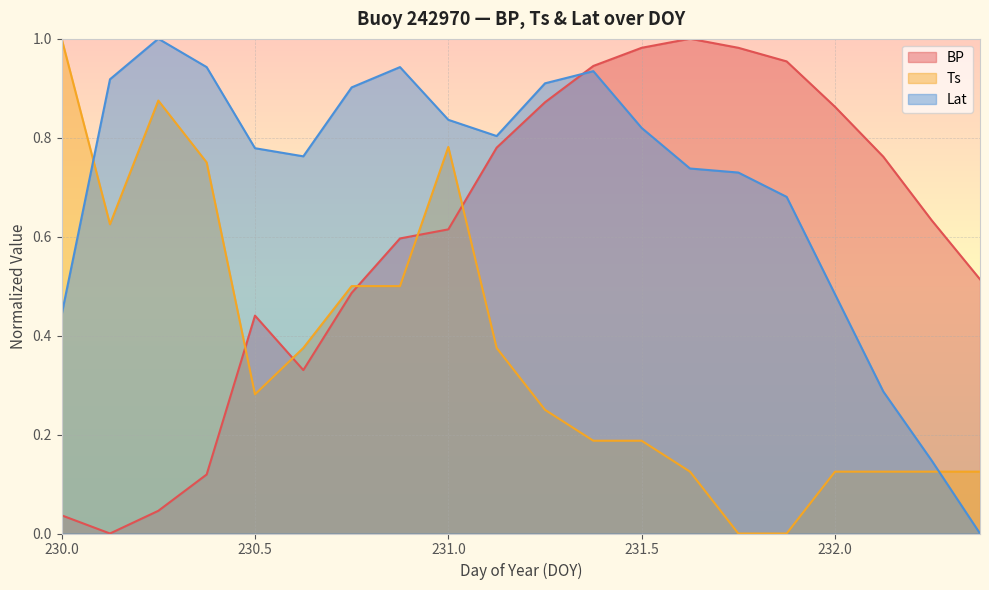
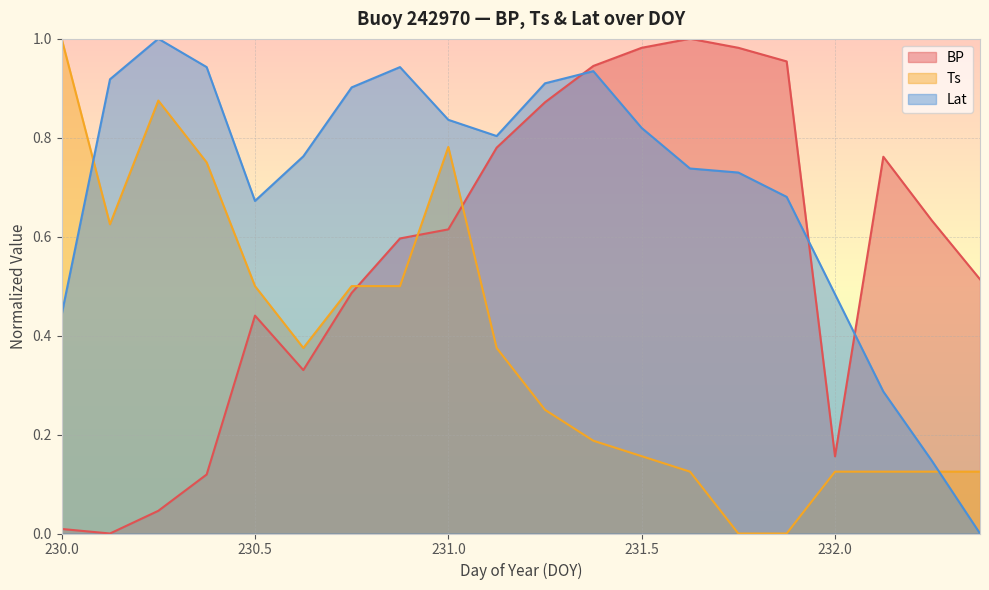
BP, 230.0: 0.04 -> 0.01
Ts, 230.5: 0.28 -> 0.50
Lat, 230.5: 0.78 -> 0.67
Ts, 231.5: 0.19 -> 0.16
BP, 232.0: 0.86 -> 0.16
